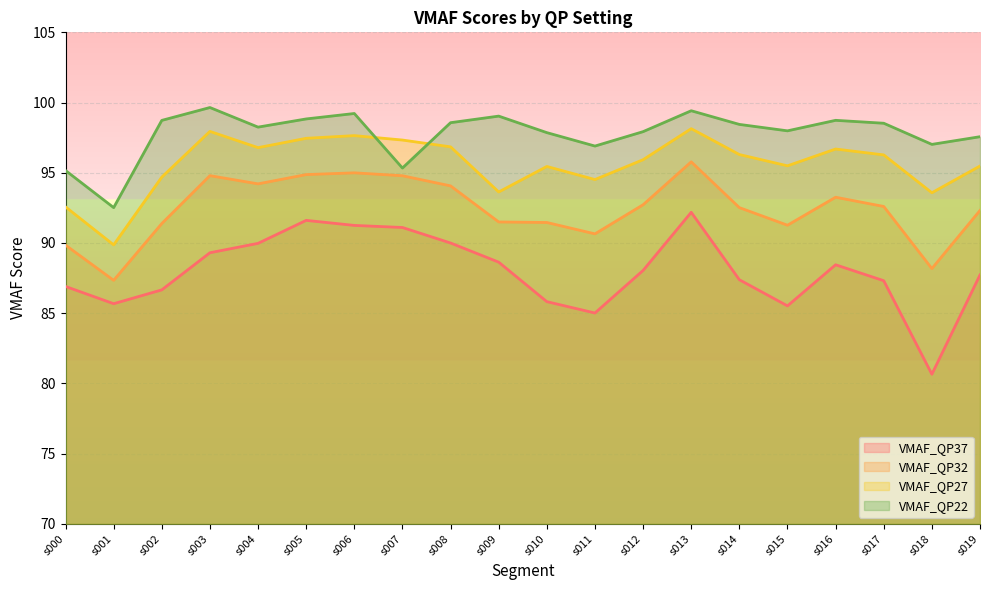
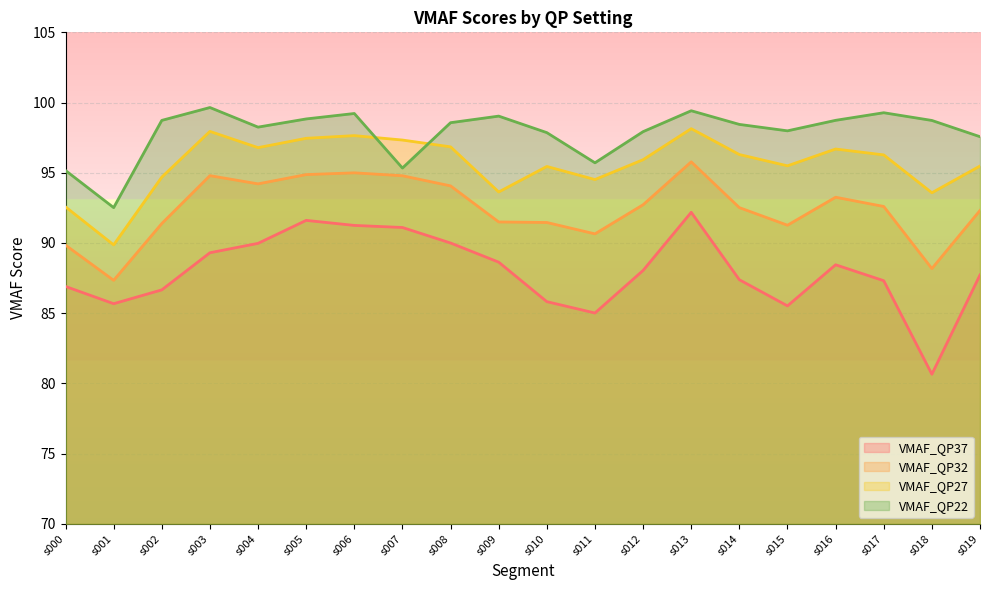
VMAF_QP22, s011: 96.9 -> 95.7
VMAF_QP22, s017: 98.5 -> 99.3
VMAF_QP22, s018: 97.0 -> 98.7
